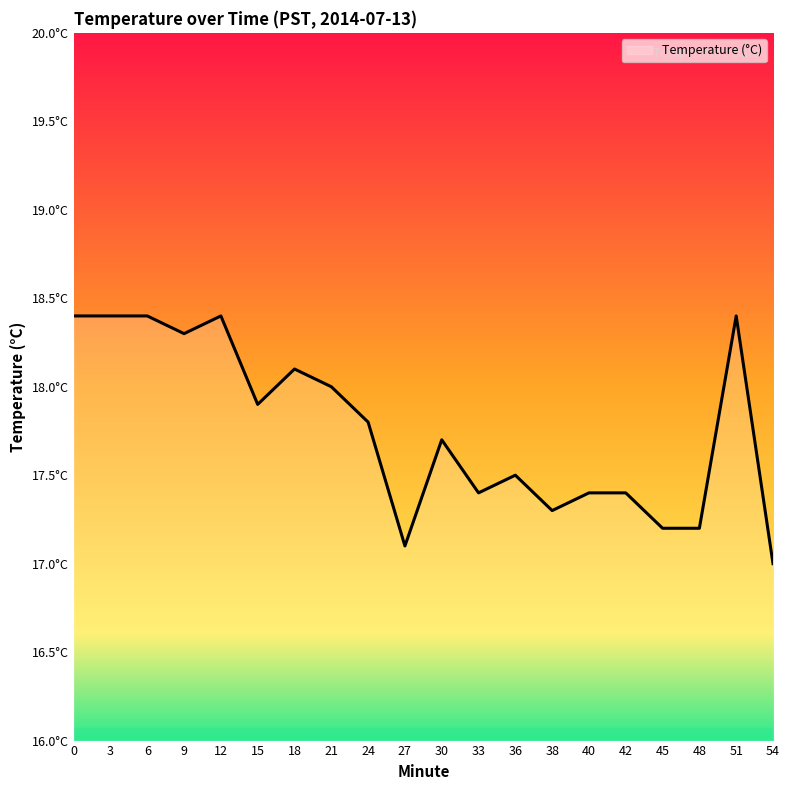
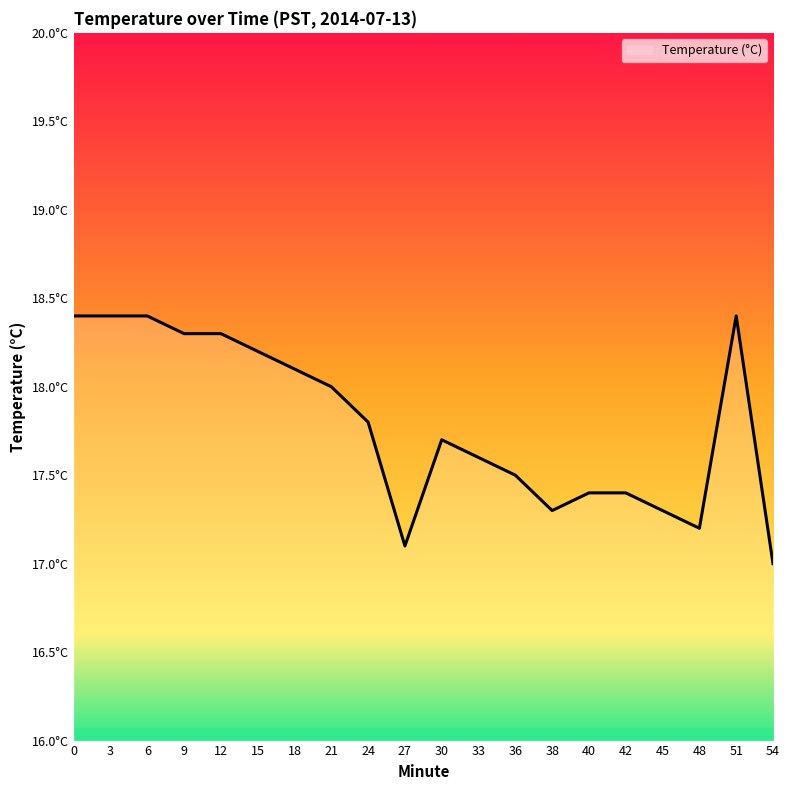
12: 18.4°C -> 18.3°C
15: 17.9°C -> 18.2°C
33: 17.4°C -> 17.6°C
45: 17.2°C -> 17.3°C
